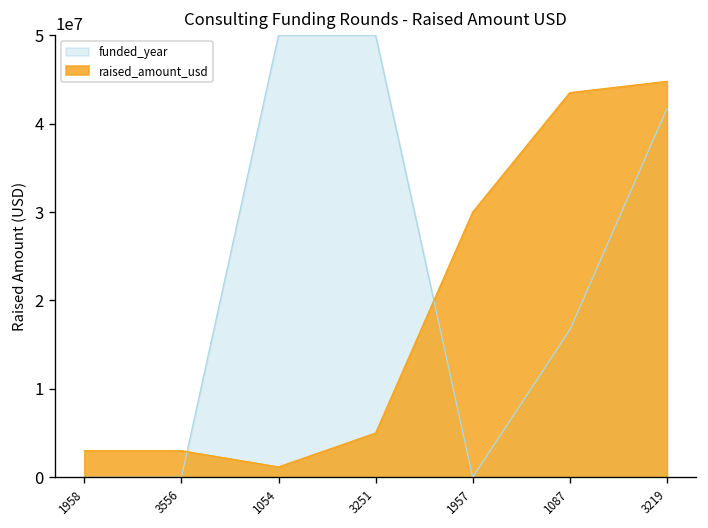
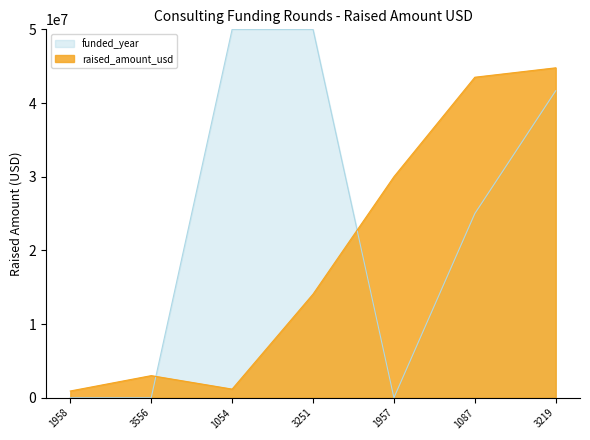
raised_amount_usd, 1958: 3000000 -> 1000000
raised_amount_usd, 3251: 5000000 -> 14000000
funded_year, 1087: 17000000 -> 25000000
